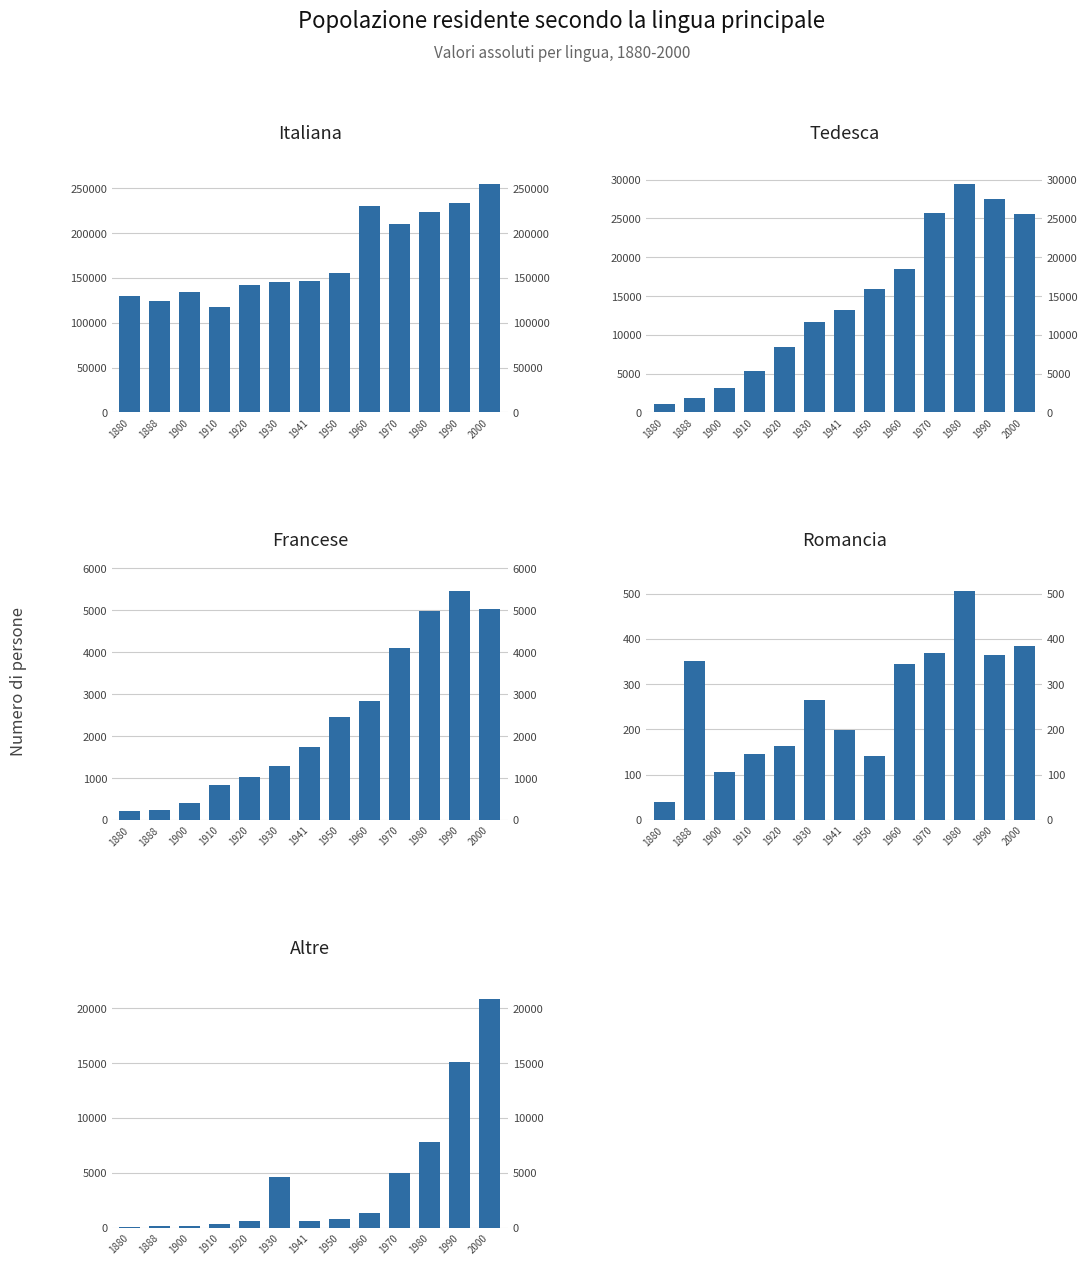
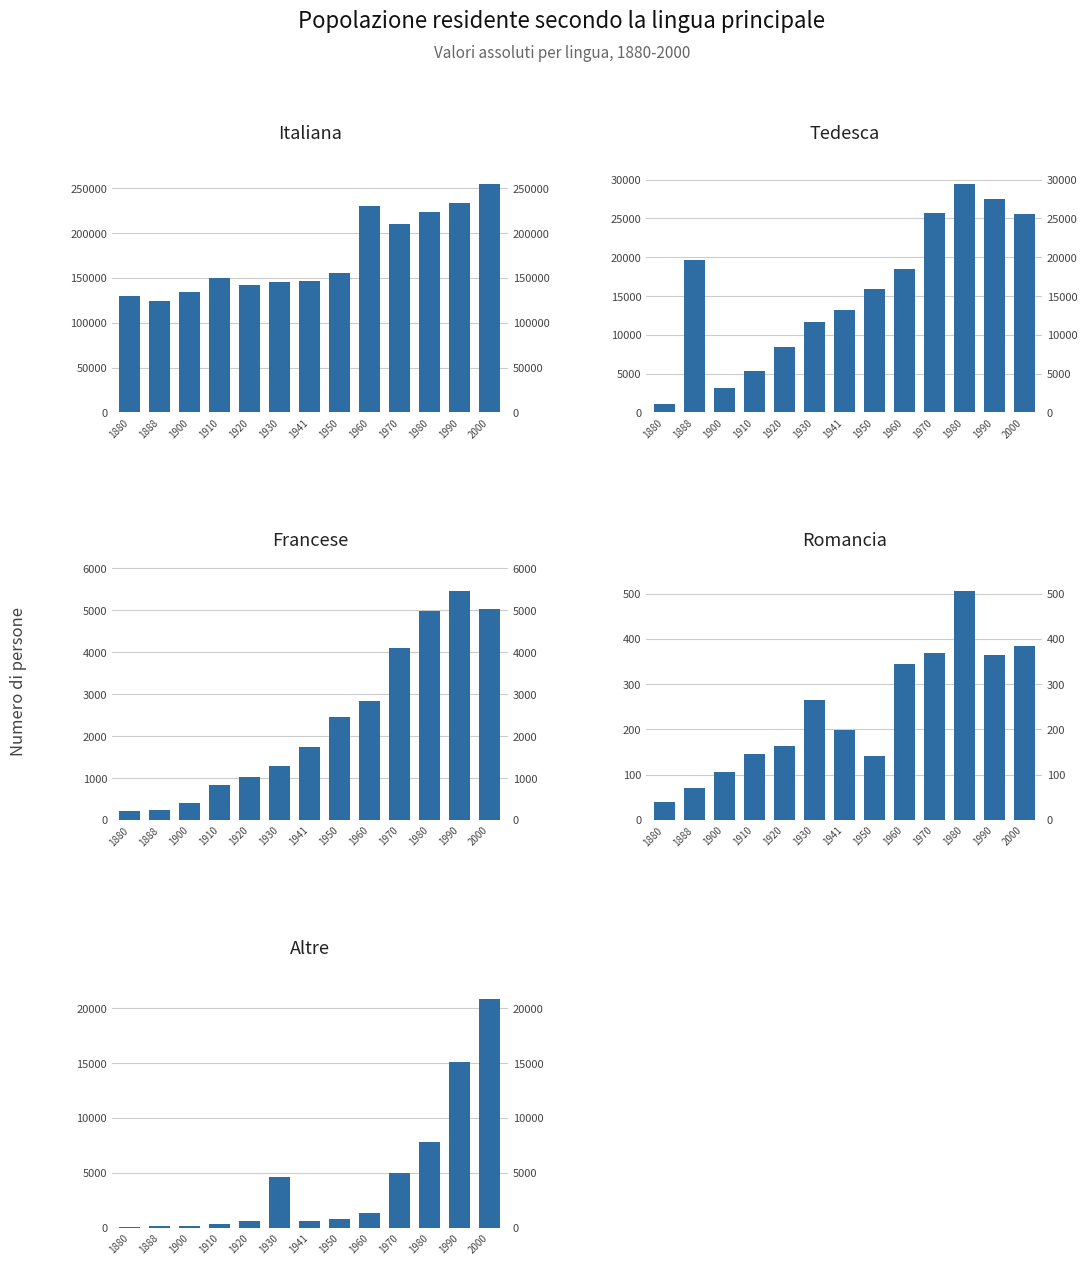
Italiana, 1910: 120000 -> 150000
Tedesca, 1888: 2000 -> 20000
Romancia, 1888: 350 -> 70
